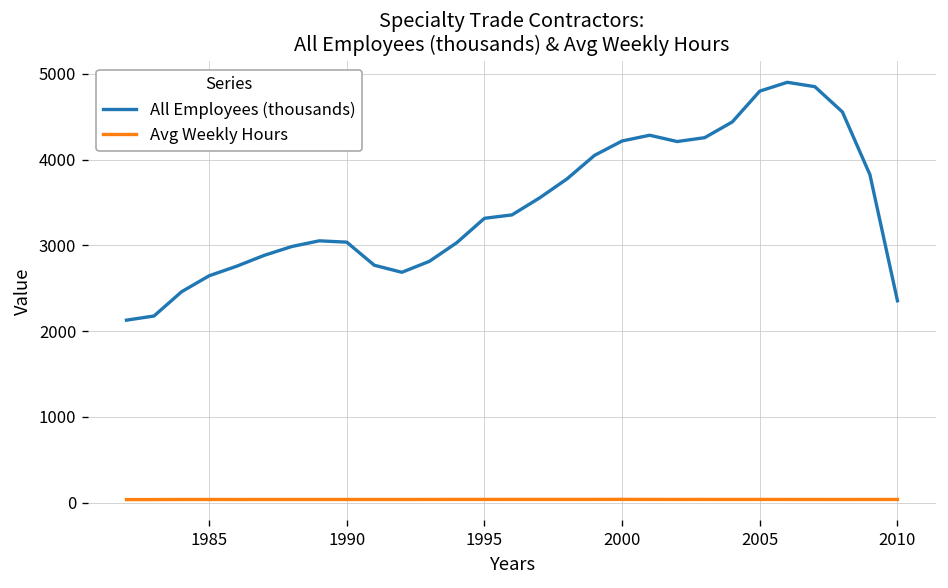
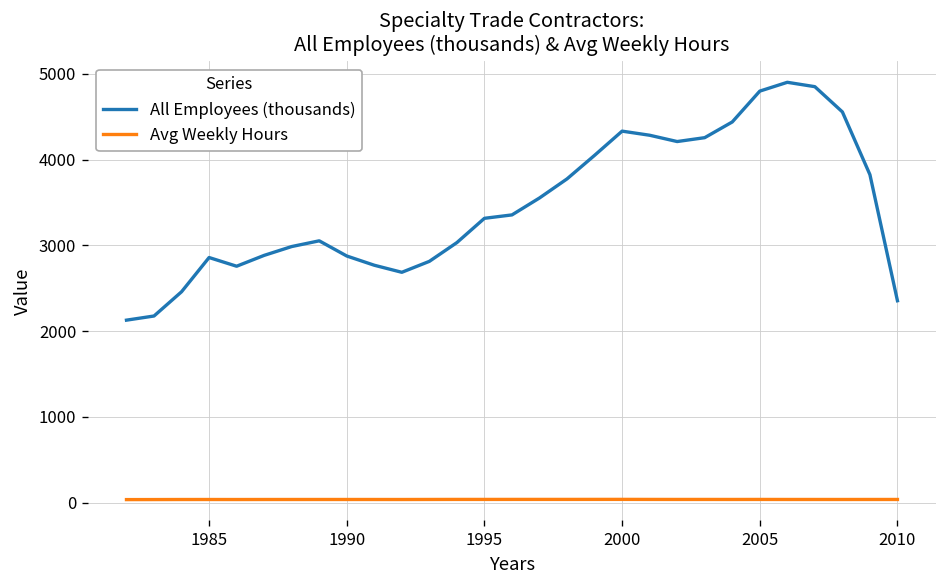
All Employees (thousands), 1985: 2600 -> 2900
All Employees (thousands), 1990: 3000 -> 2900
All Employees (thousands), 2000: 4200 -> 4300
